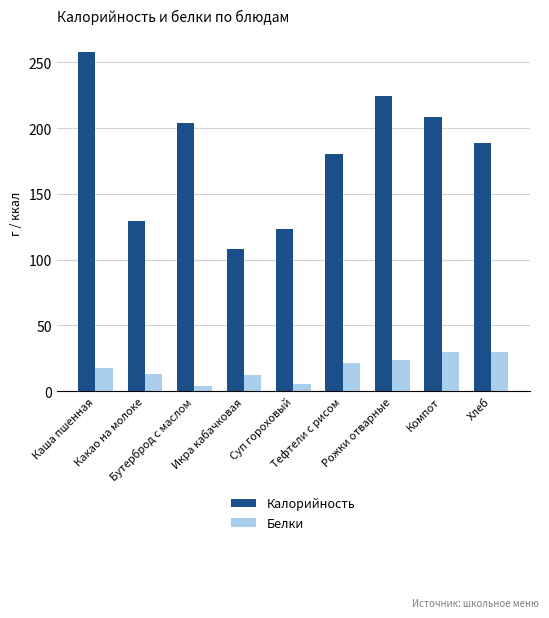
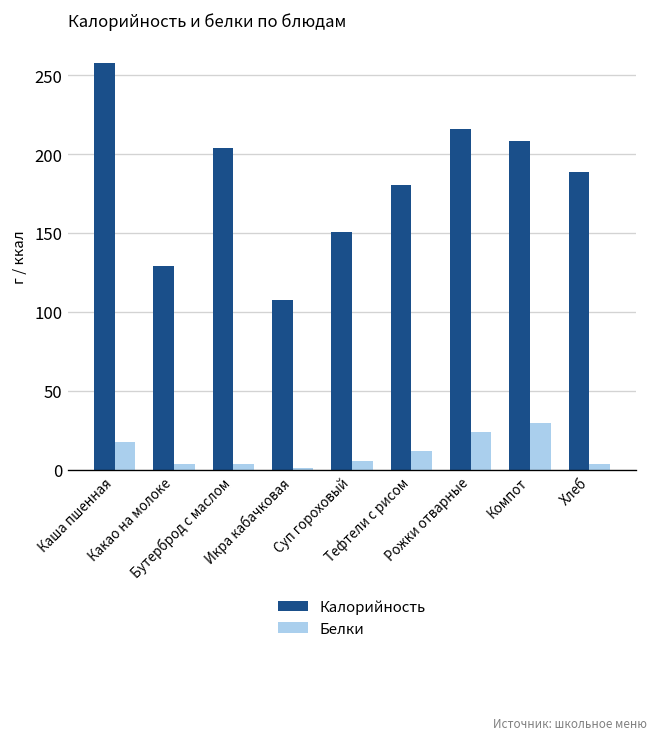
Белки, Какао на молоке: 13 -> 4
Белки, Икра кабачковая: 13 -> 1
Калорийность, Суп гороховый: 124 -> 151
Белки, Тефтели с рисом: 21 -> 12
Калорийность, Рожки отварные: 224 -> 216
Белки, Хлеб: 30 -> 4
